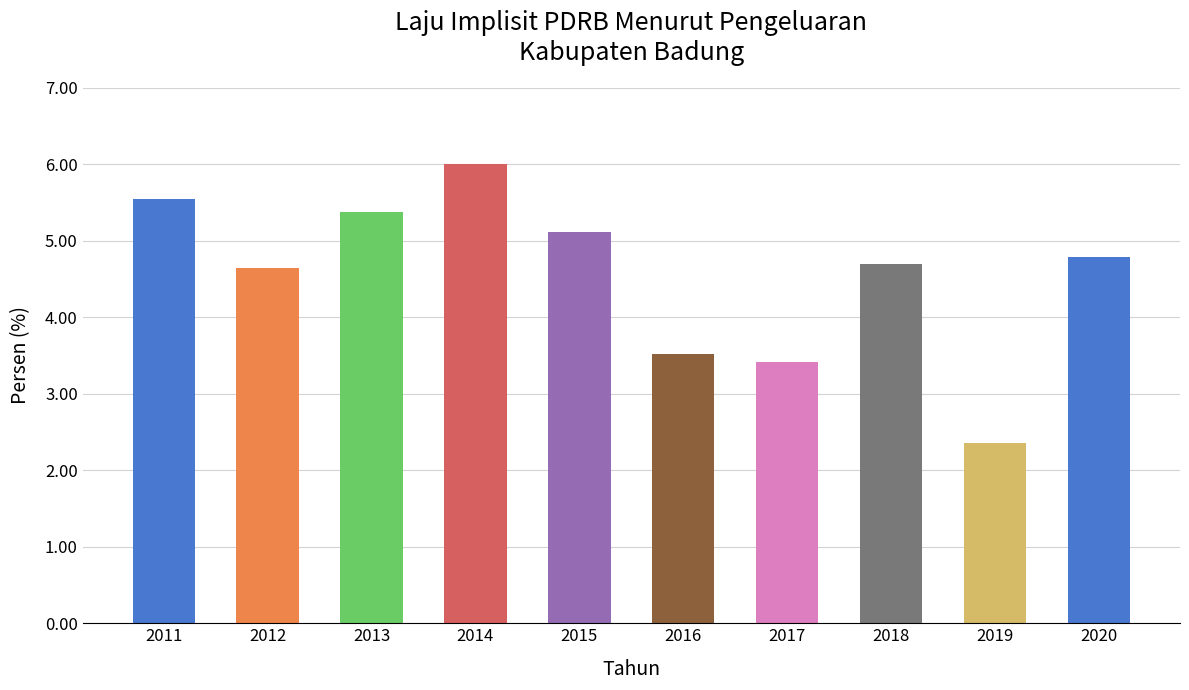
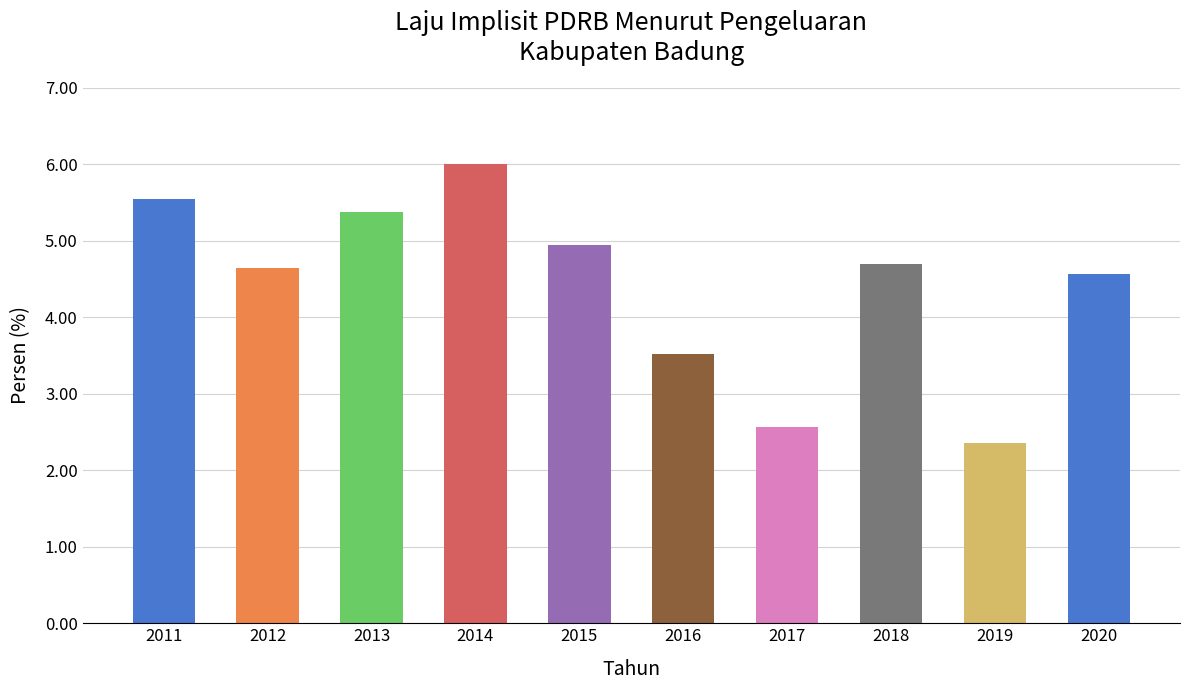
2015: 5.1 -> 5.0
2017: 3.4 -> 2.6
2020: 4.8 -> 4.6
